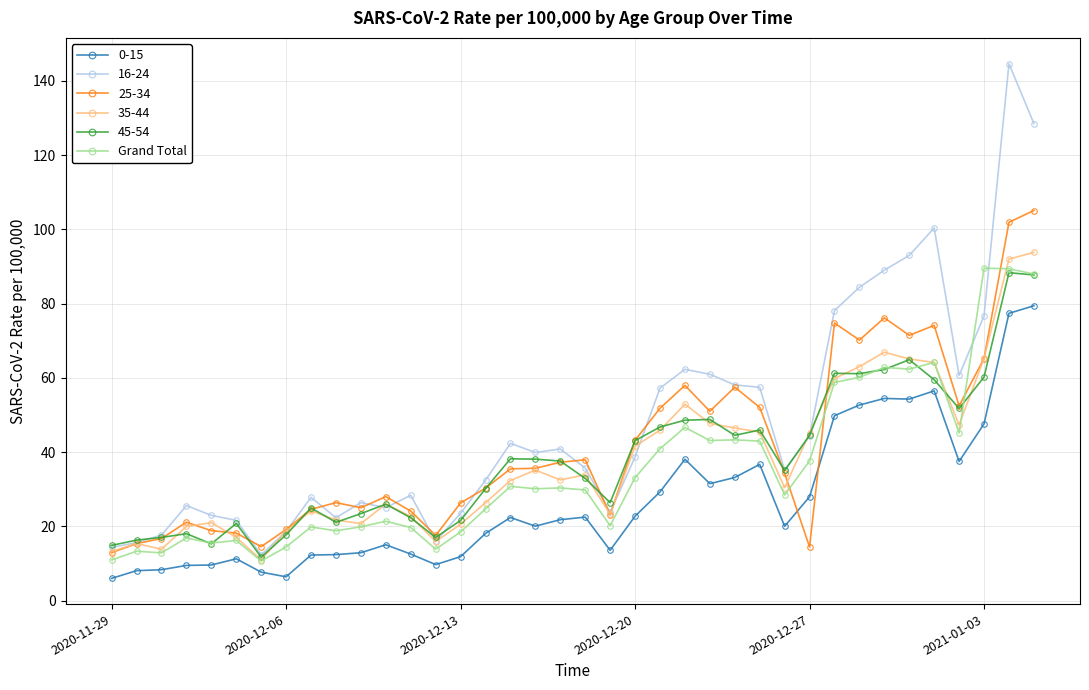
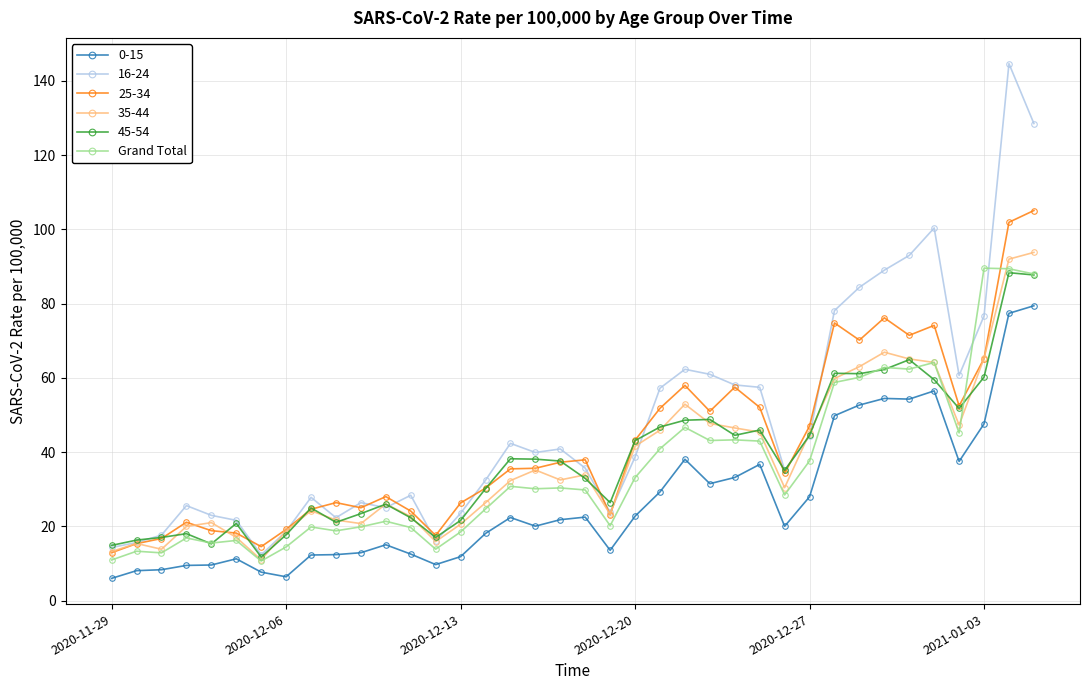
25-34, 2020-12-27: 14 -> 47
